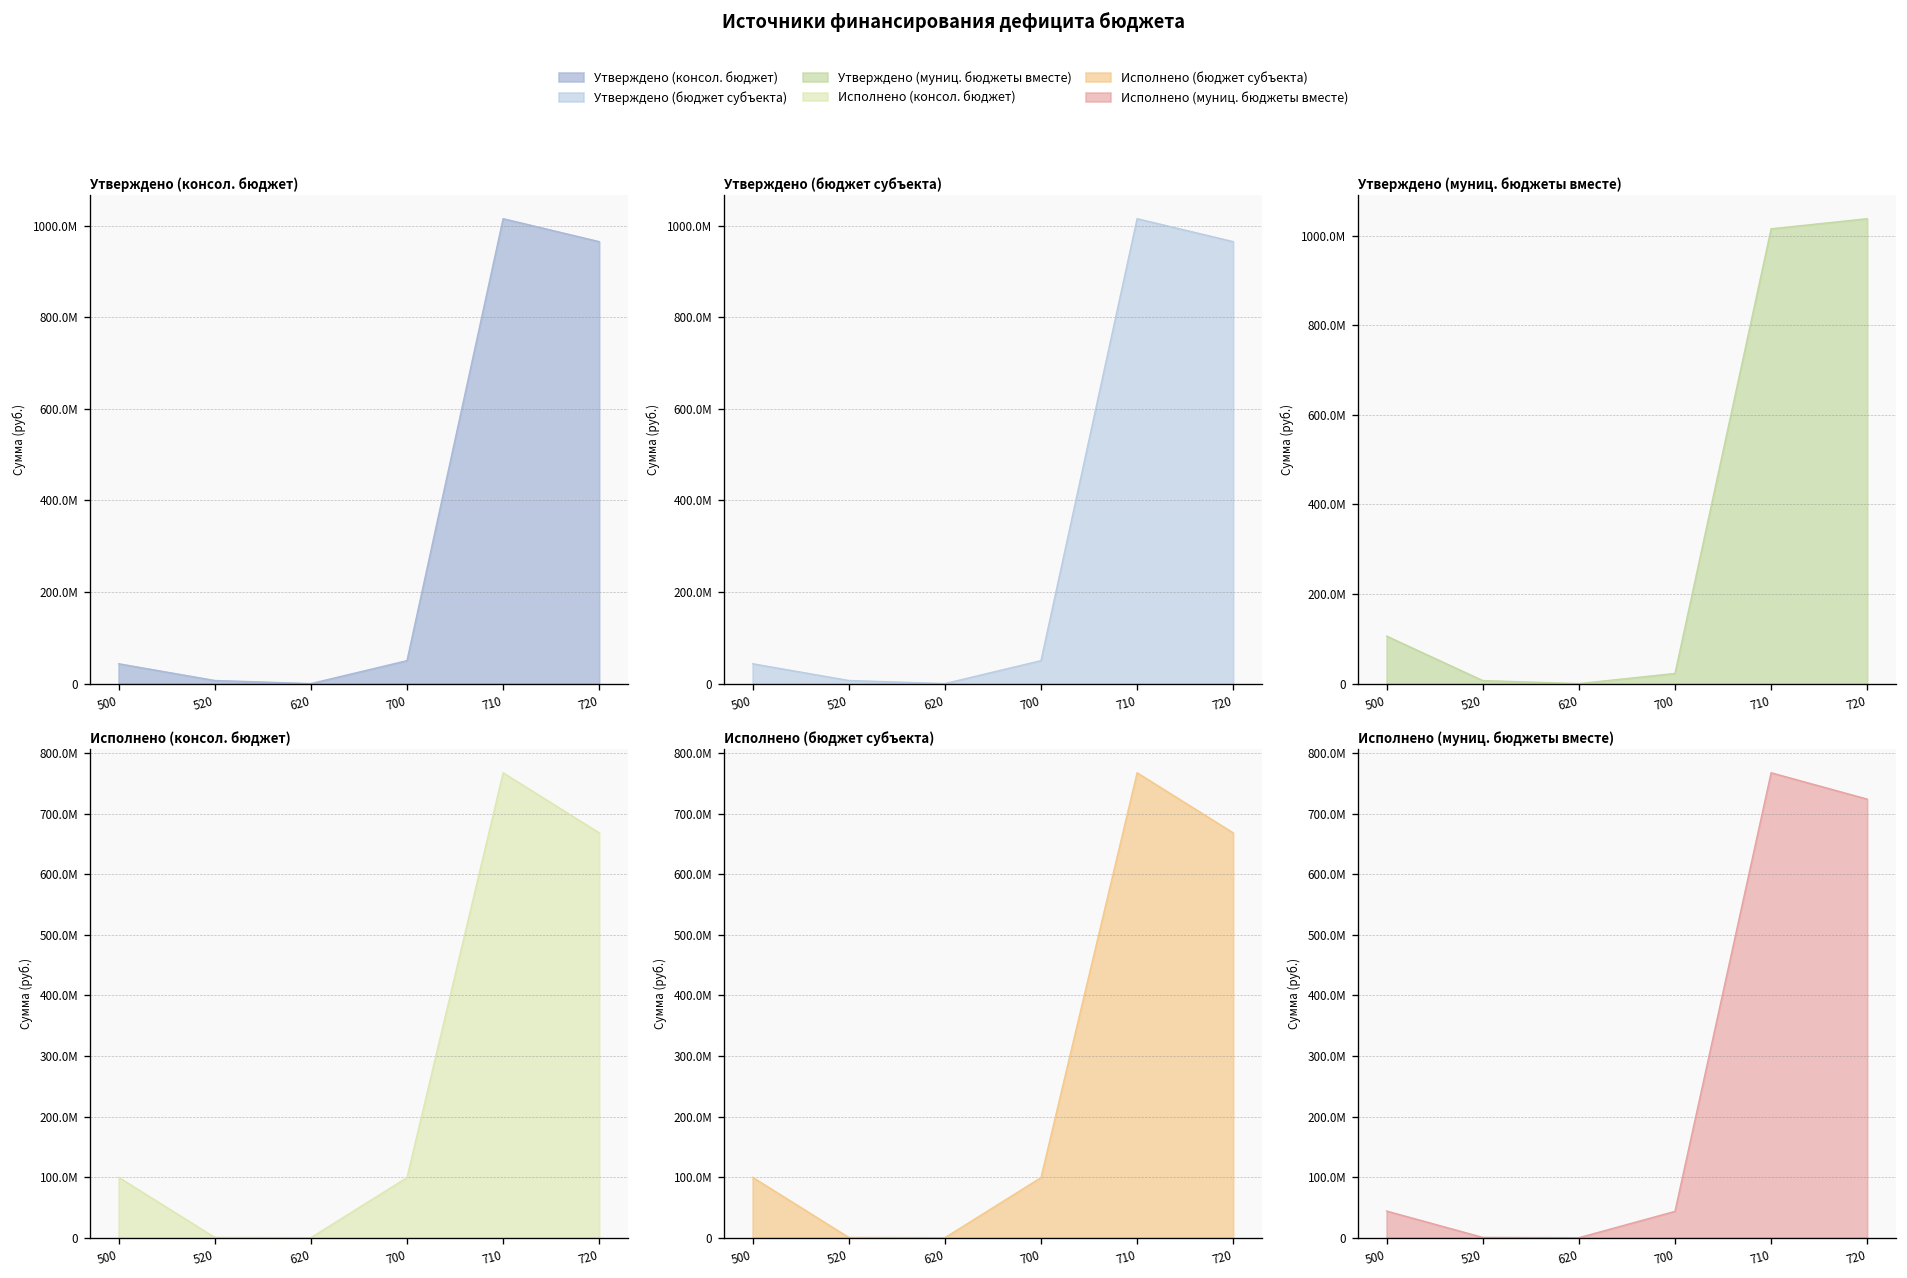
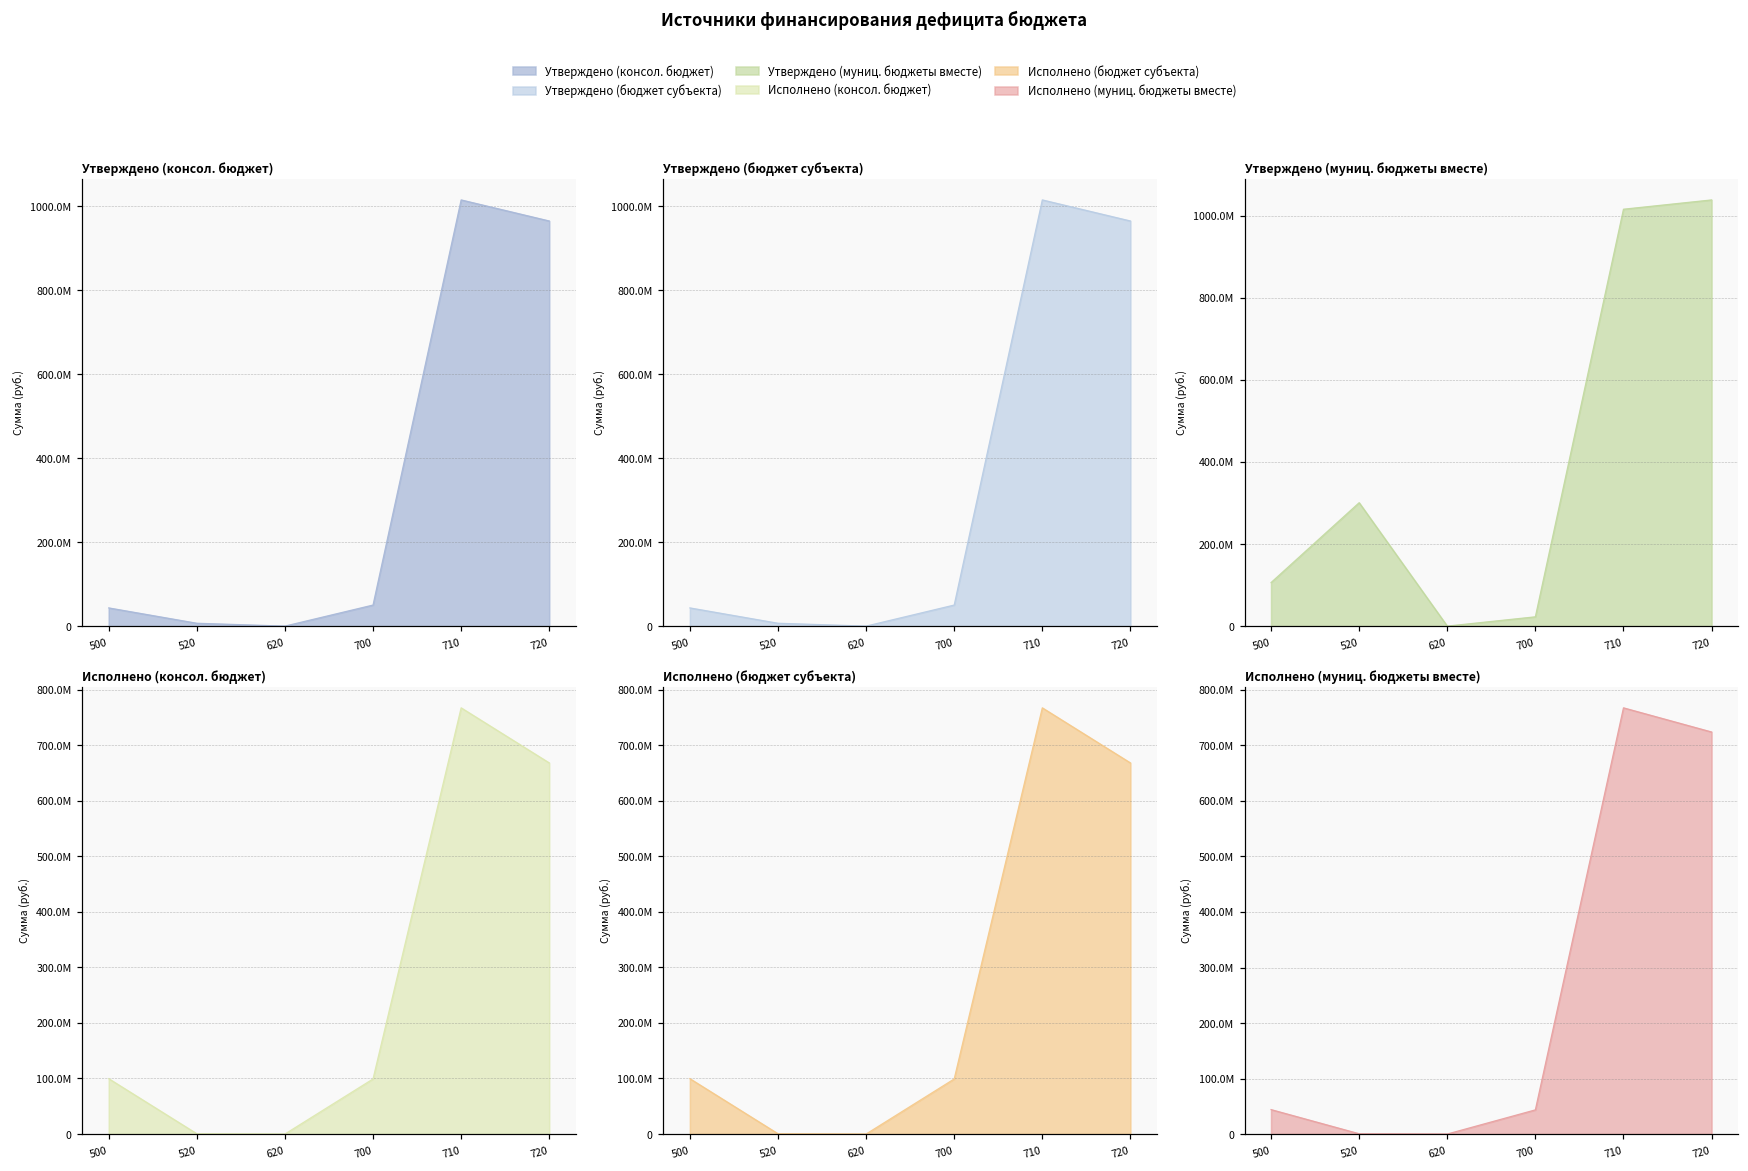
Утверждено (муниц. бюджеты вместе), 520: 10000000 -> 300000000
